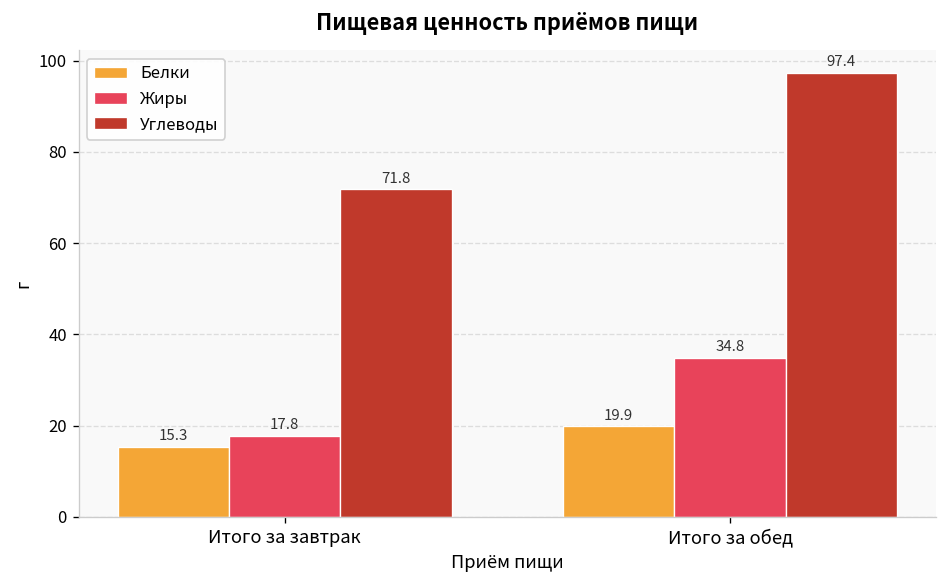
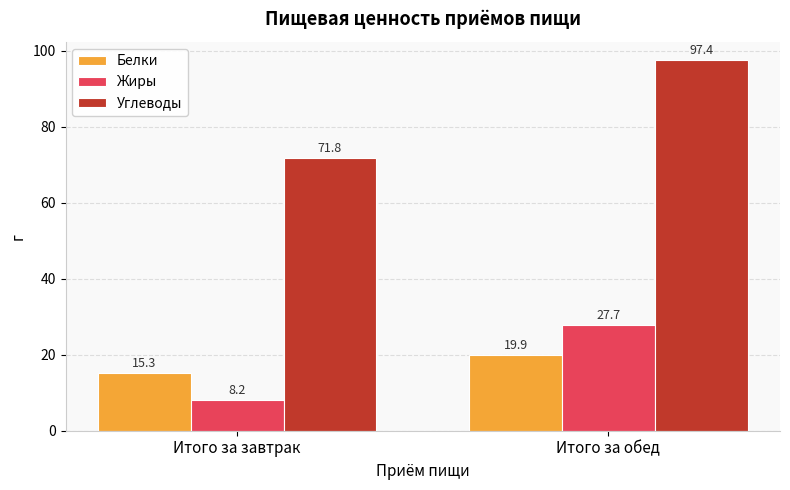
Жиры, Итого за завтрак: 17.8 -> 8.2
Жиры, Итого за обед: 34.8 -> 27.7
